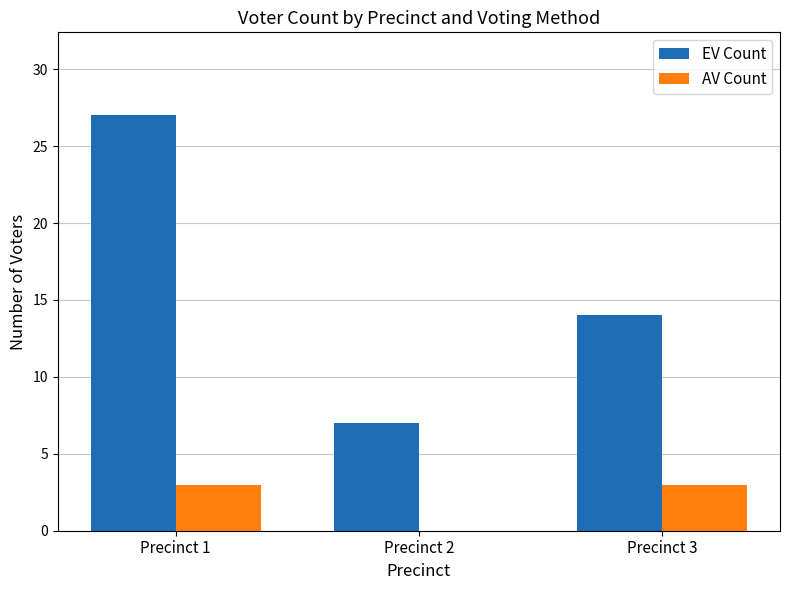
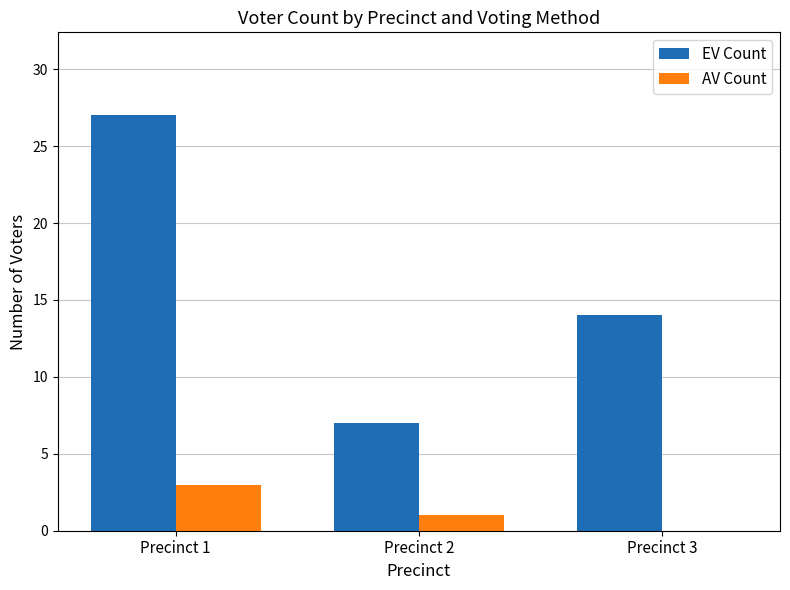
AV Count, Precinct 2: 0 -> 1
AV Count, Precinct 3: 3 -> 0
